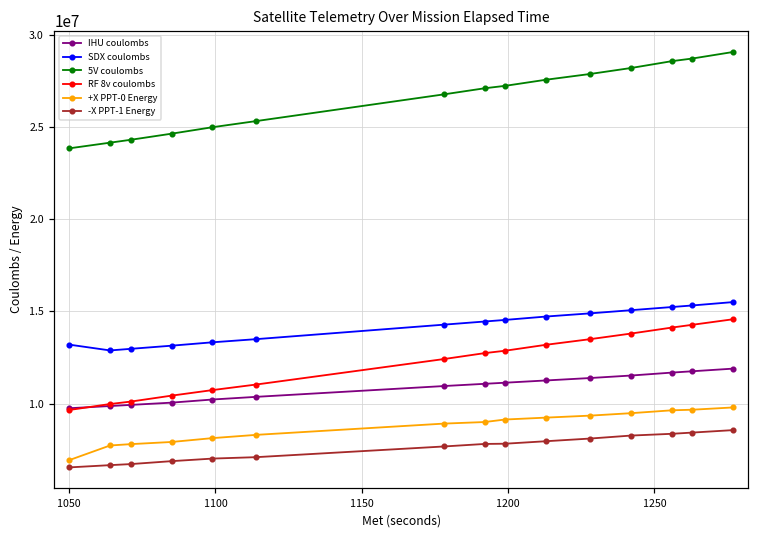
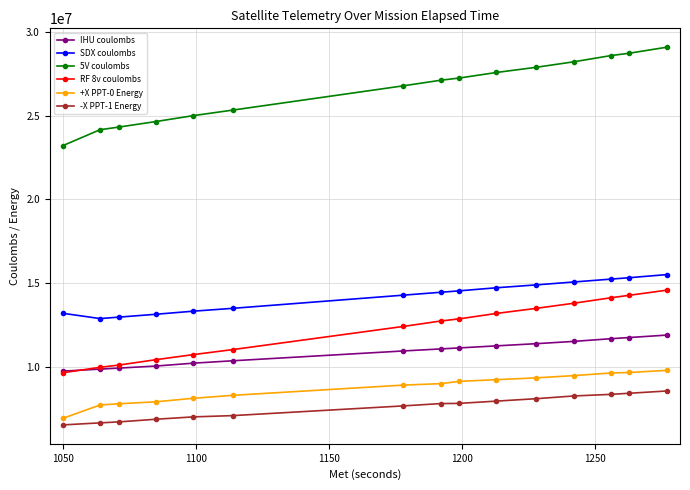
5V coulombs, 1050: 23800000 -> 23200000
